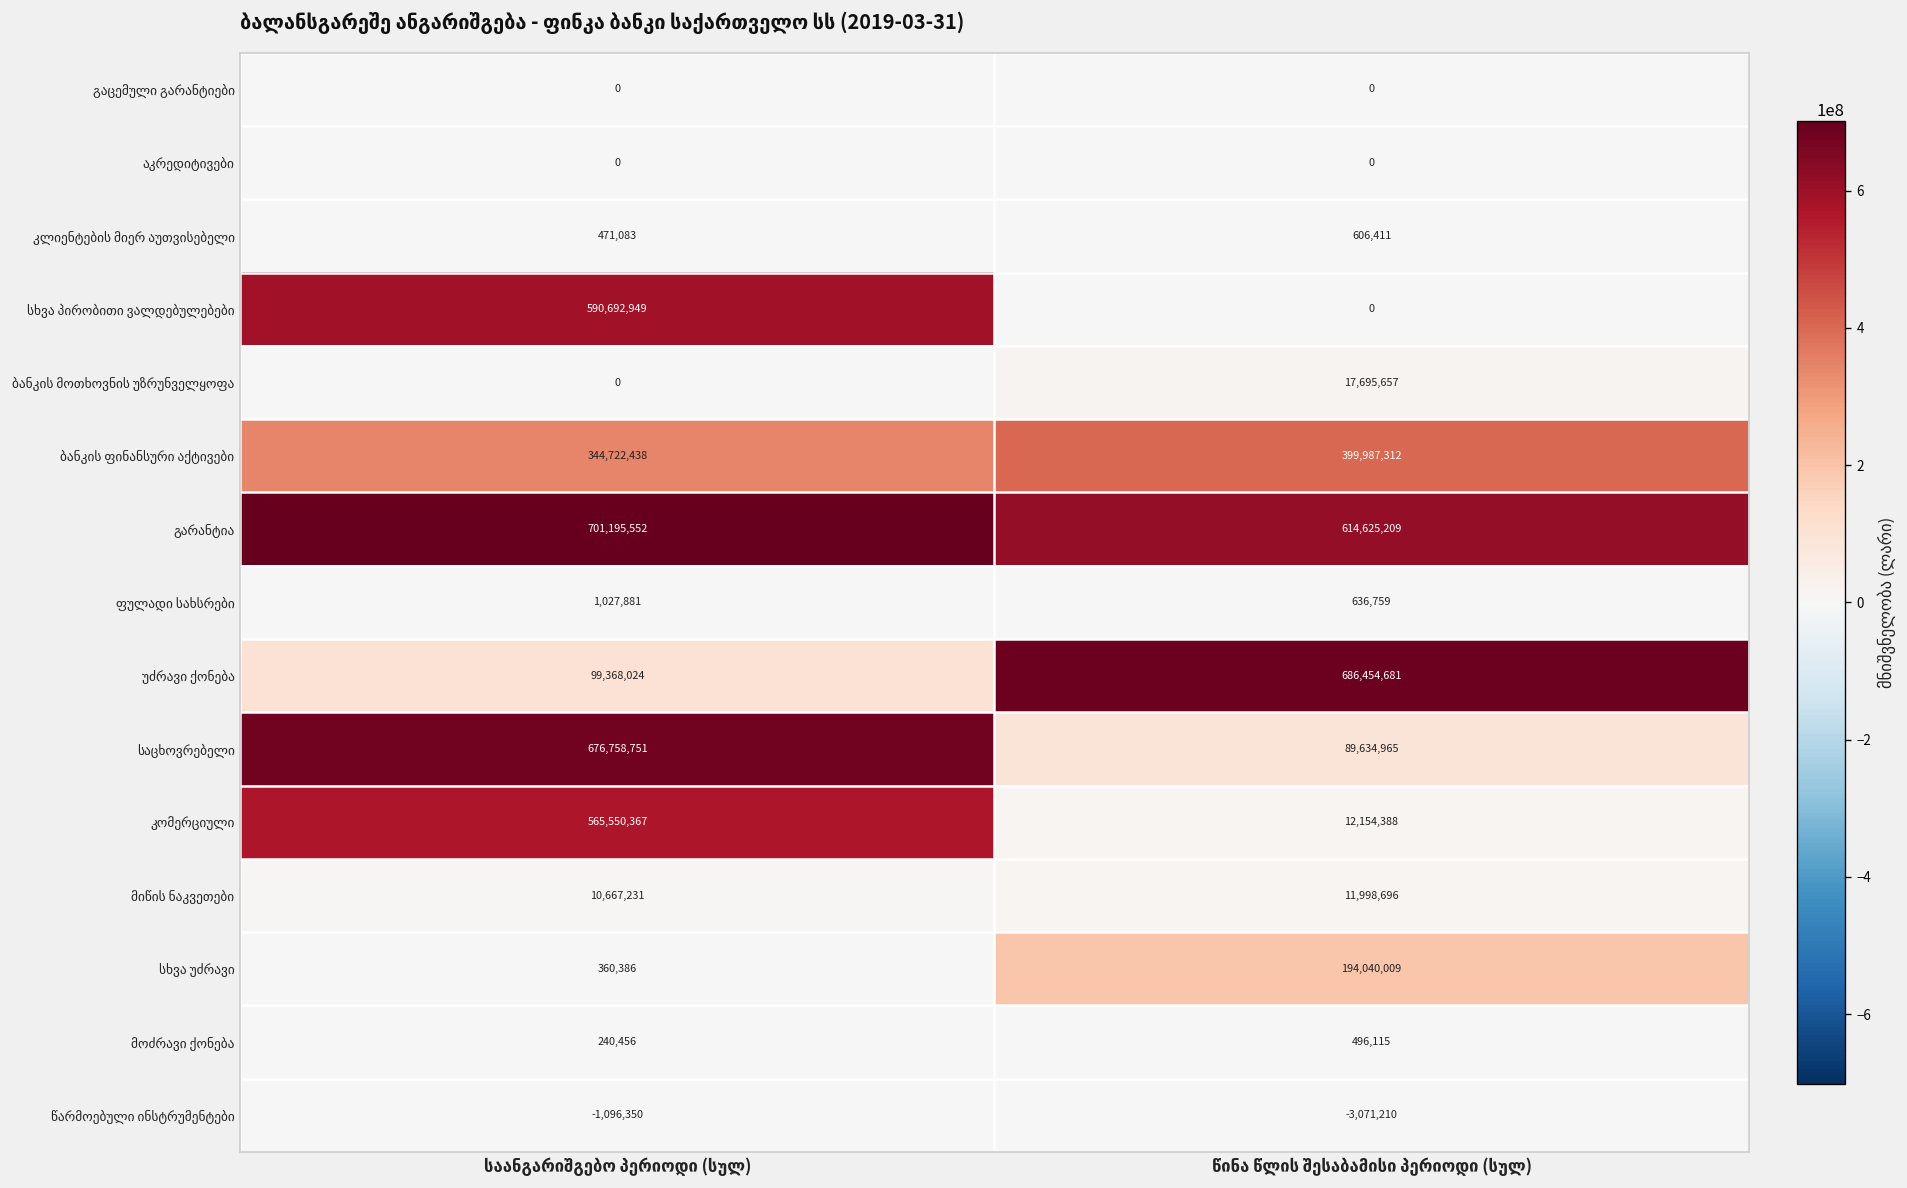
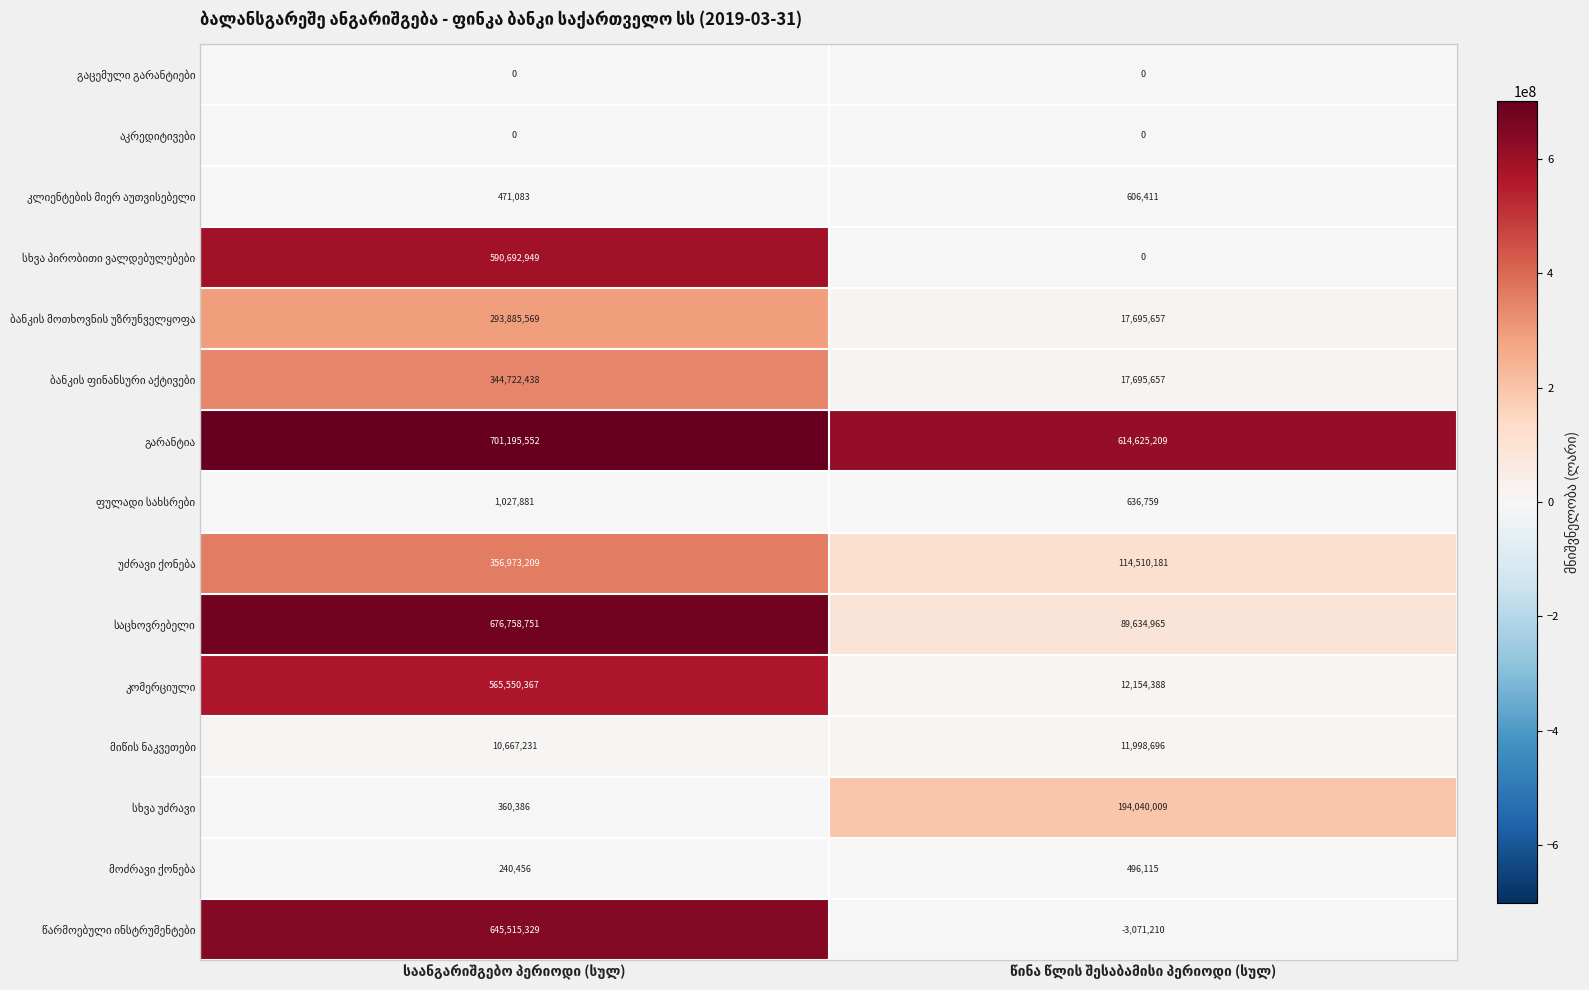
ბანკის მოთხოვნის უზრუნველყოფა, საანგარიშგებო პერიოდი (სულ): 0 -> 293,885,569
ბანკის ფინანსური აქტივები, წინა წლის შესაბამისი პერიოდი (სულ): 399,987,312 -> 17,695,657
უძრავი ქონება, საანგარიშგებო პერიოდი (სულ): 99,368,024 -> 356,973,209
უძრავი ქონება, წინა წლის შესაბამისი პერიოდი (სულ): 686,454,681 -> 114,510,181
წარმოებული ინსტრუმენტები, საანგარიშგებო პერიოდი (სულ): -1,096,350 -> 645,515,329
